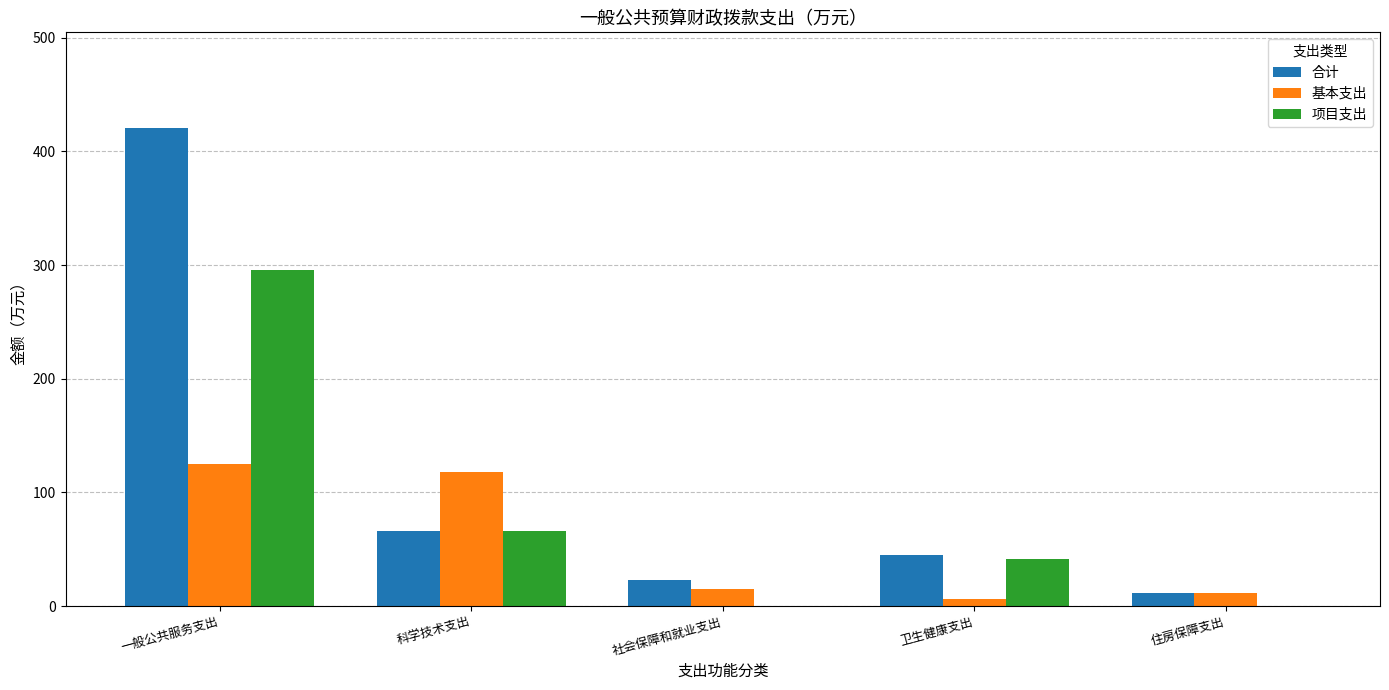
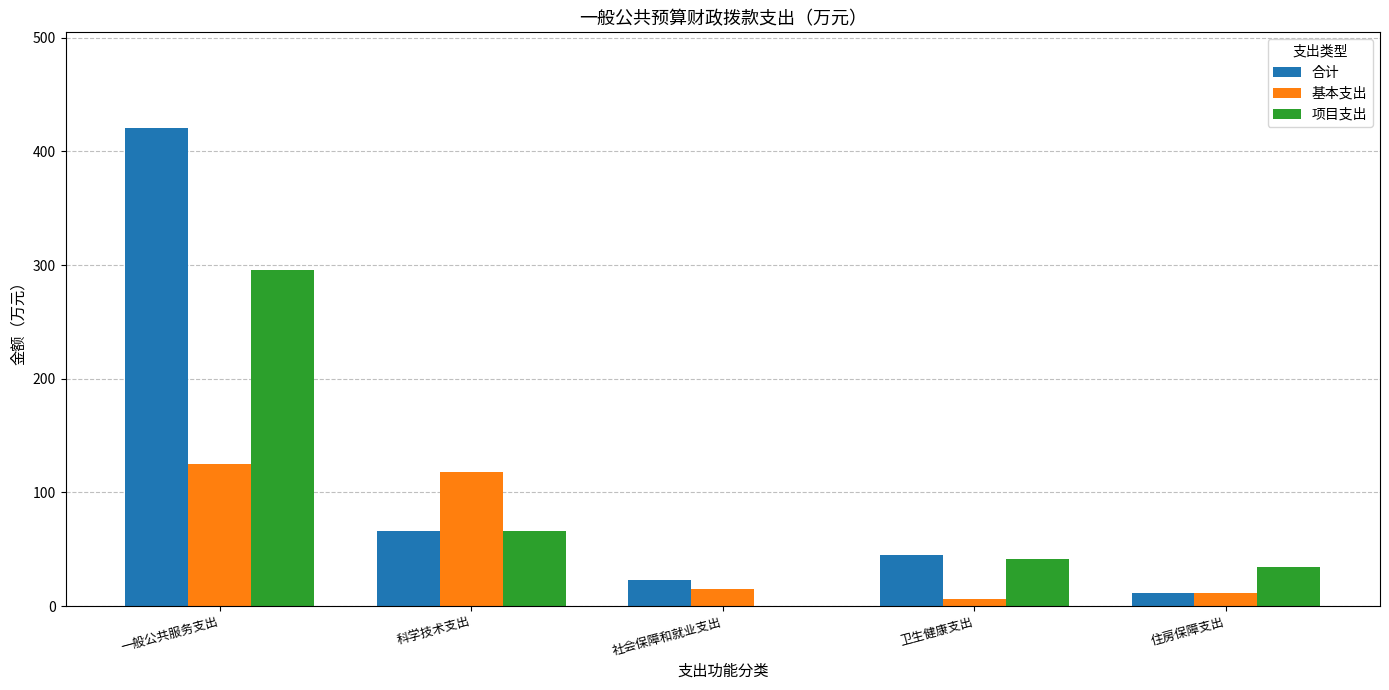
项目支出, 住房保障支出: 0 -> 35
